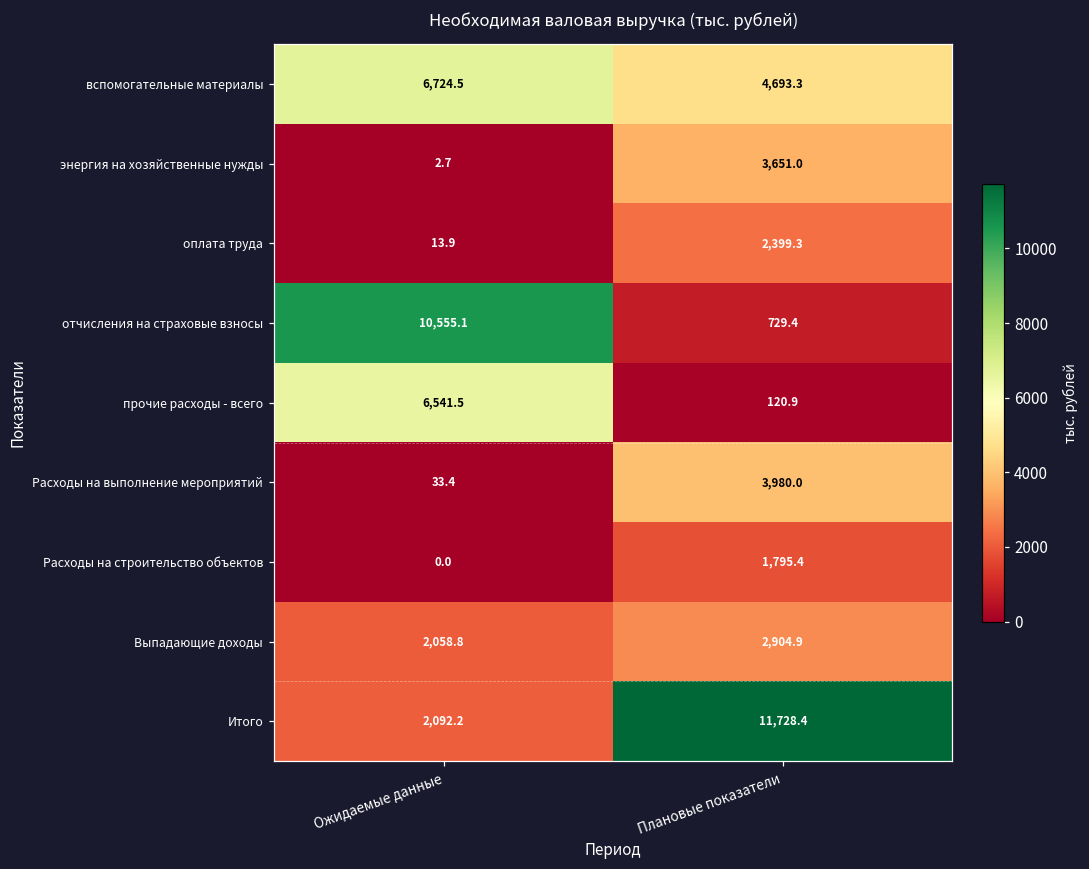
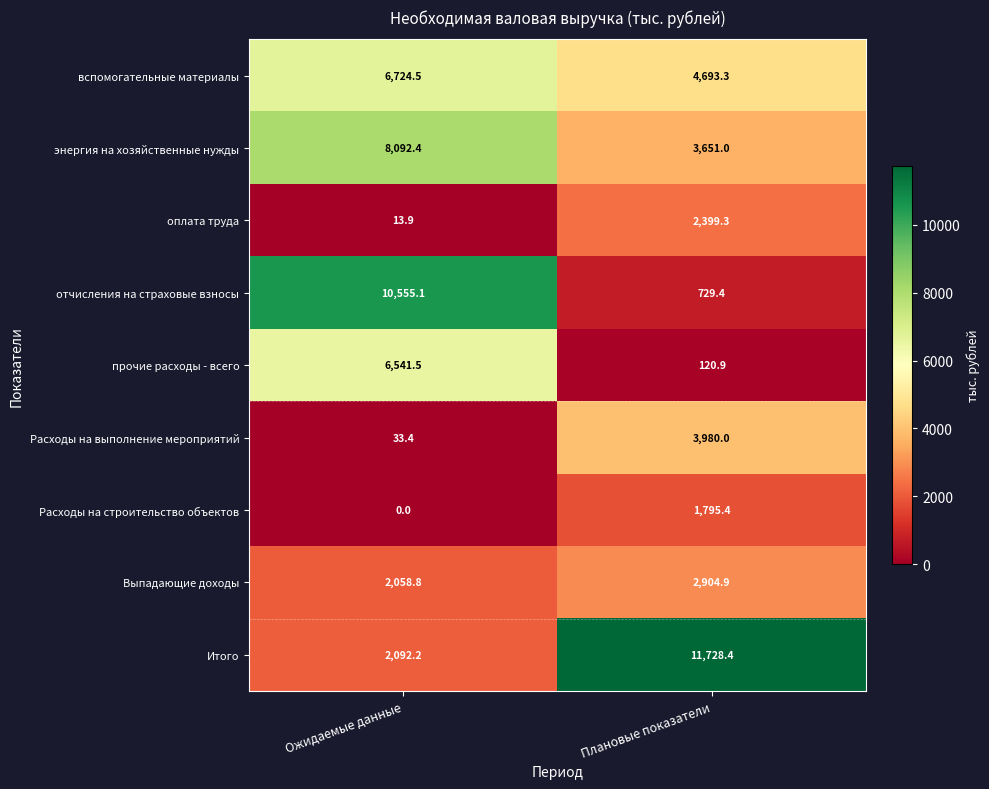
энергия на хозяйственные нужды, Ожидаемые данные: 2.7 -> 8,092.4
